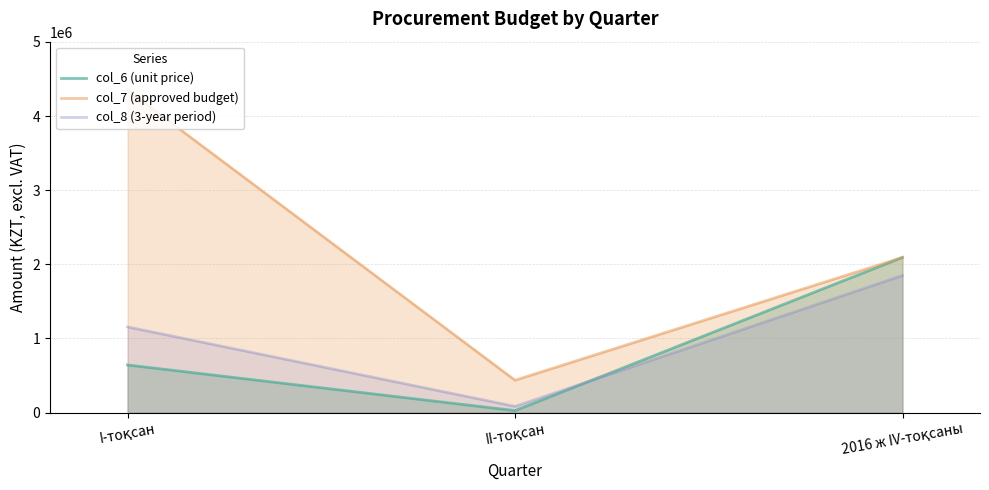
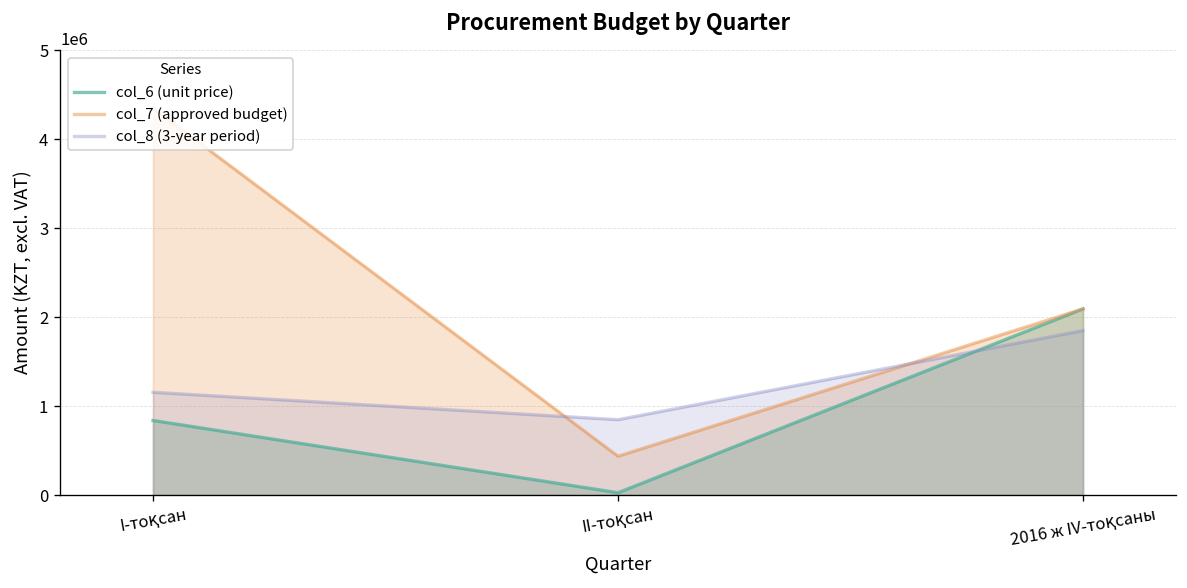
col_6 (unit price), I-тоқсан: 600000 -> 800000
col_8 (3-year period), II-тоқсан: 100000 -> 800000
